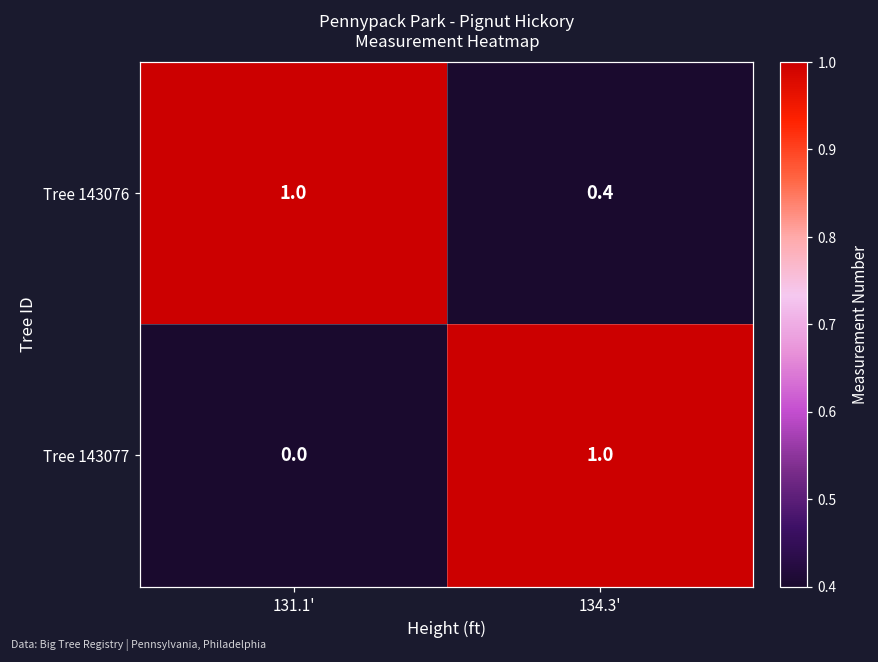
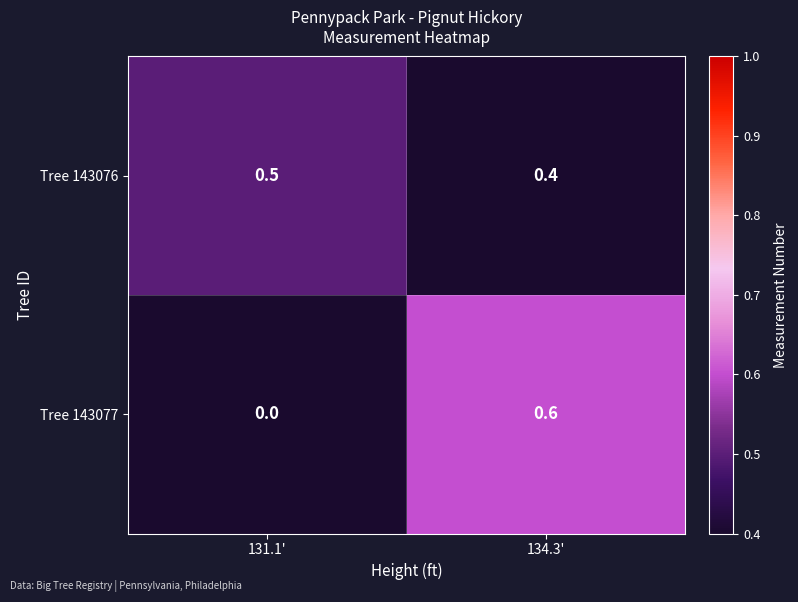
Tree 143076, 131.1': 1.0 -> 0.5
Tree 143077, 134.3': 1.0 -> 0.6
